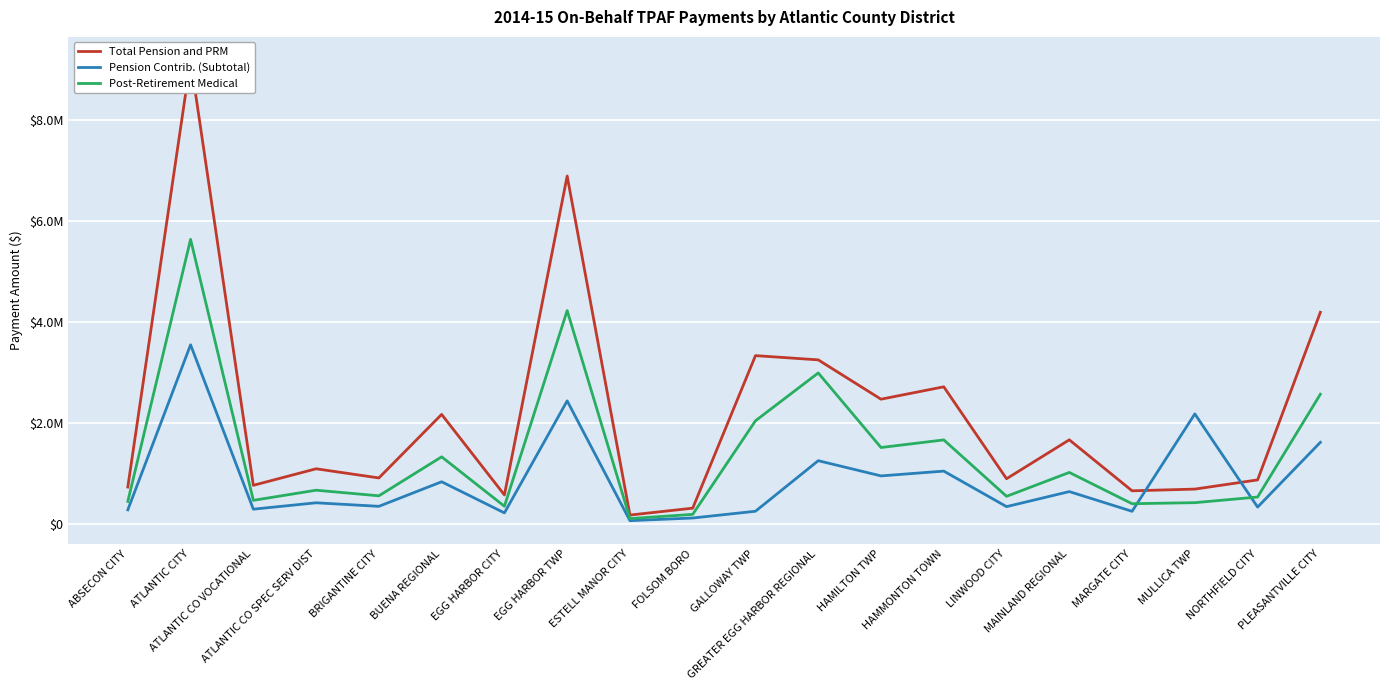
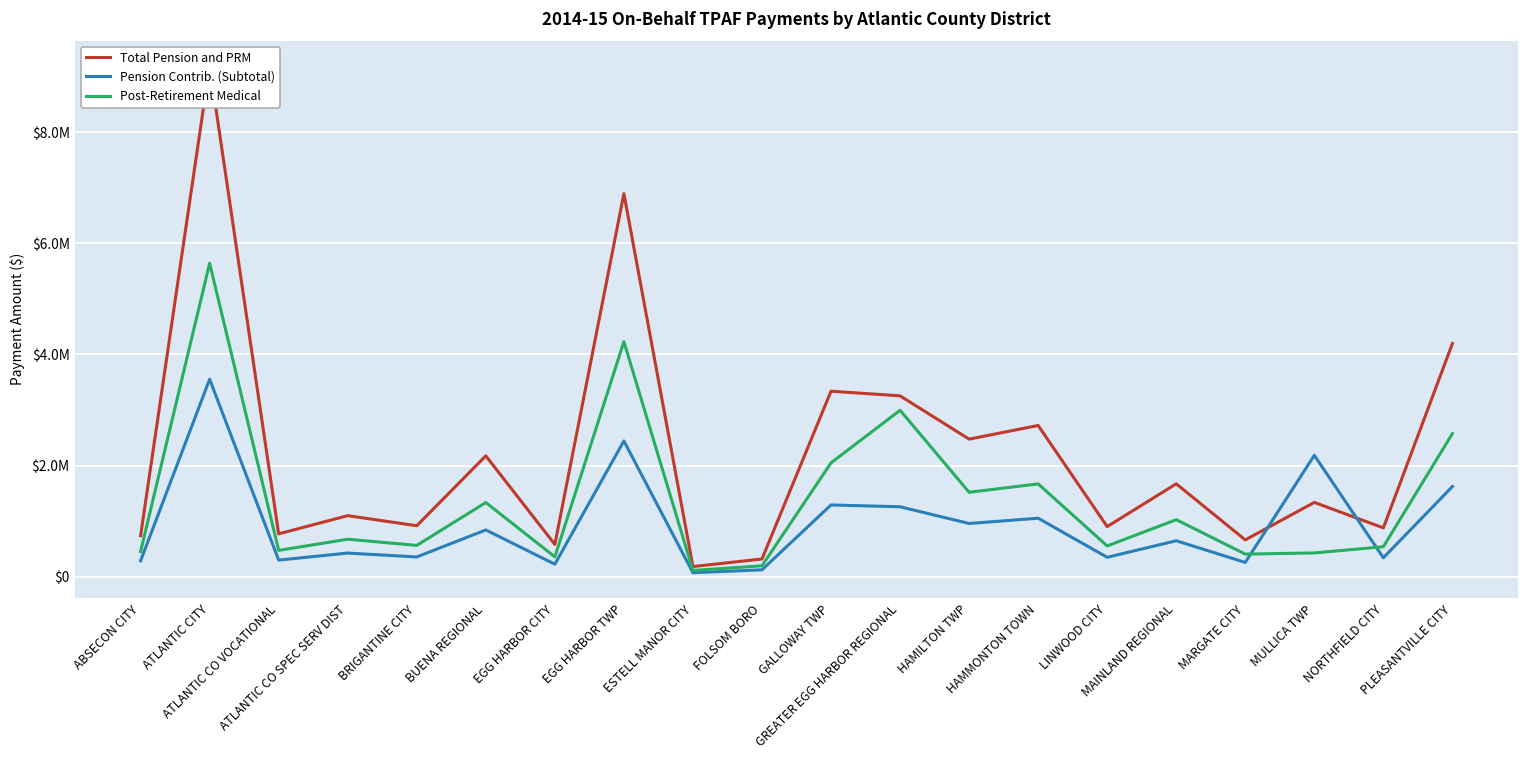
Pension Contrib. (Subtotal), GALLOWAY TWP: $300000 -> $1300000
Total Pension and PRM, MULLICA TWP: $700000 -> $1300000
